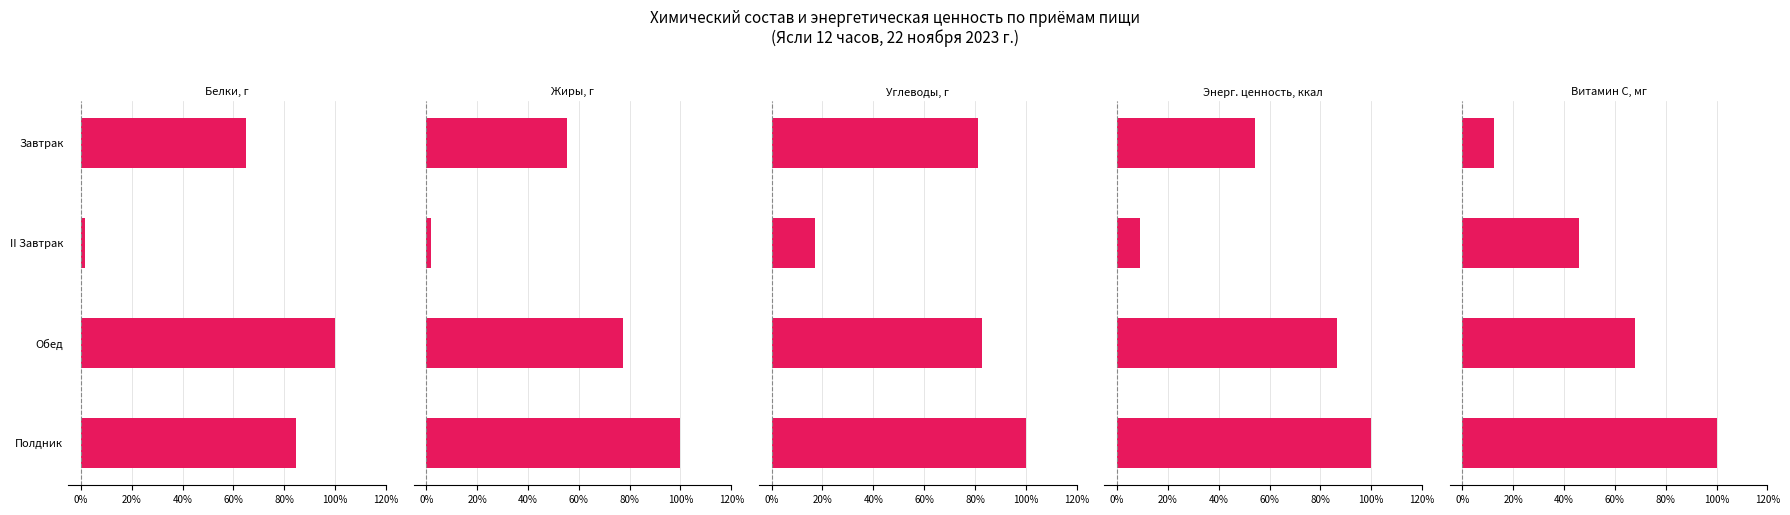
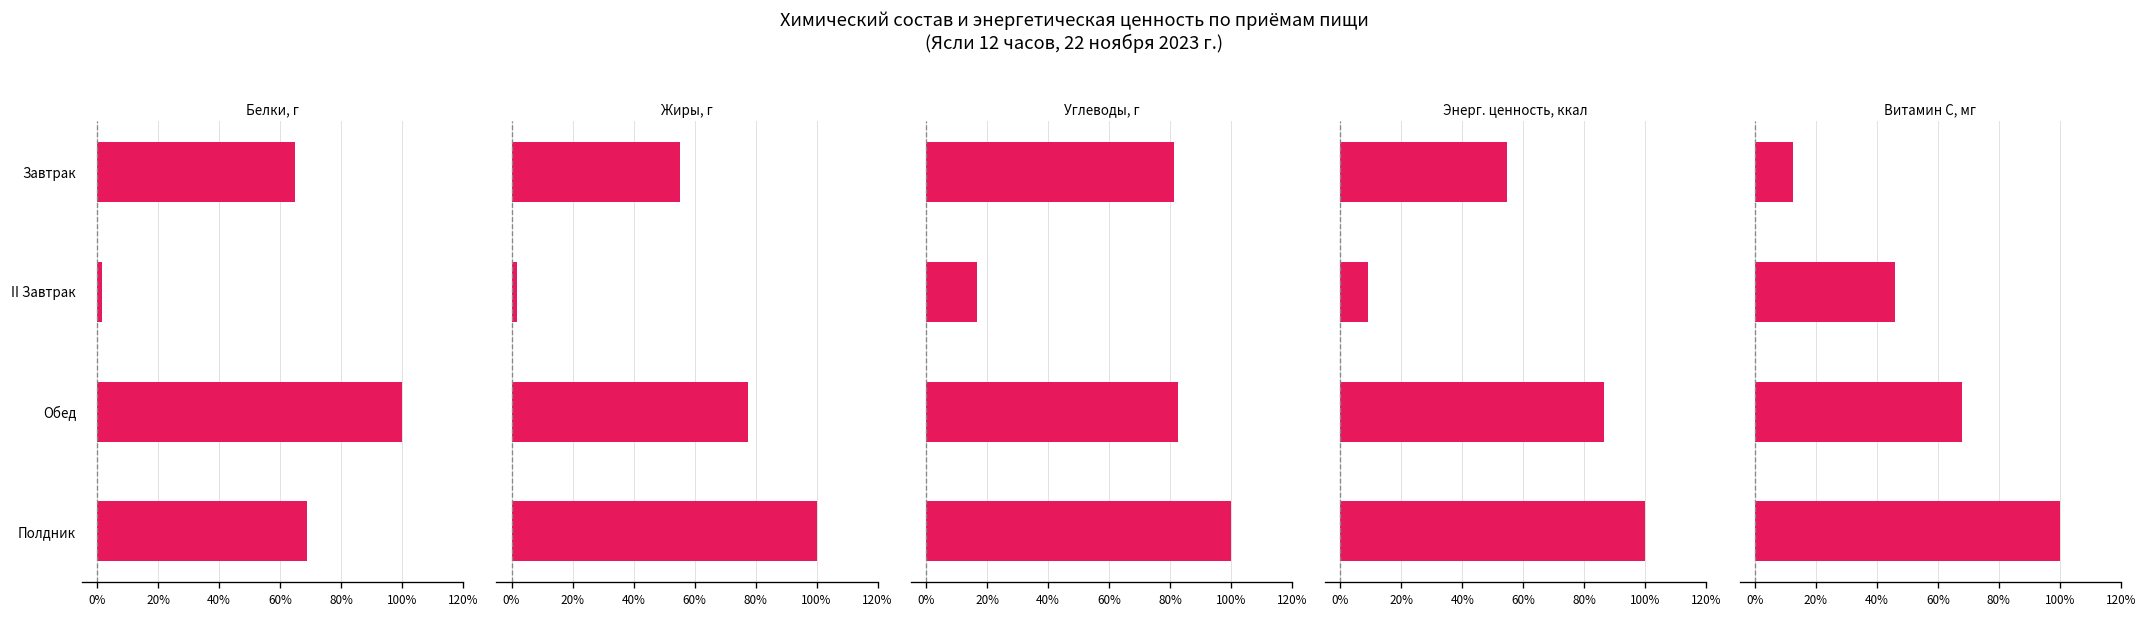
Белки, г, Полдник: 85% -> 69%
